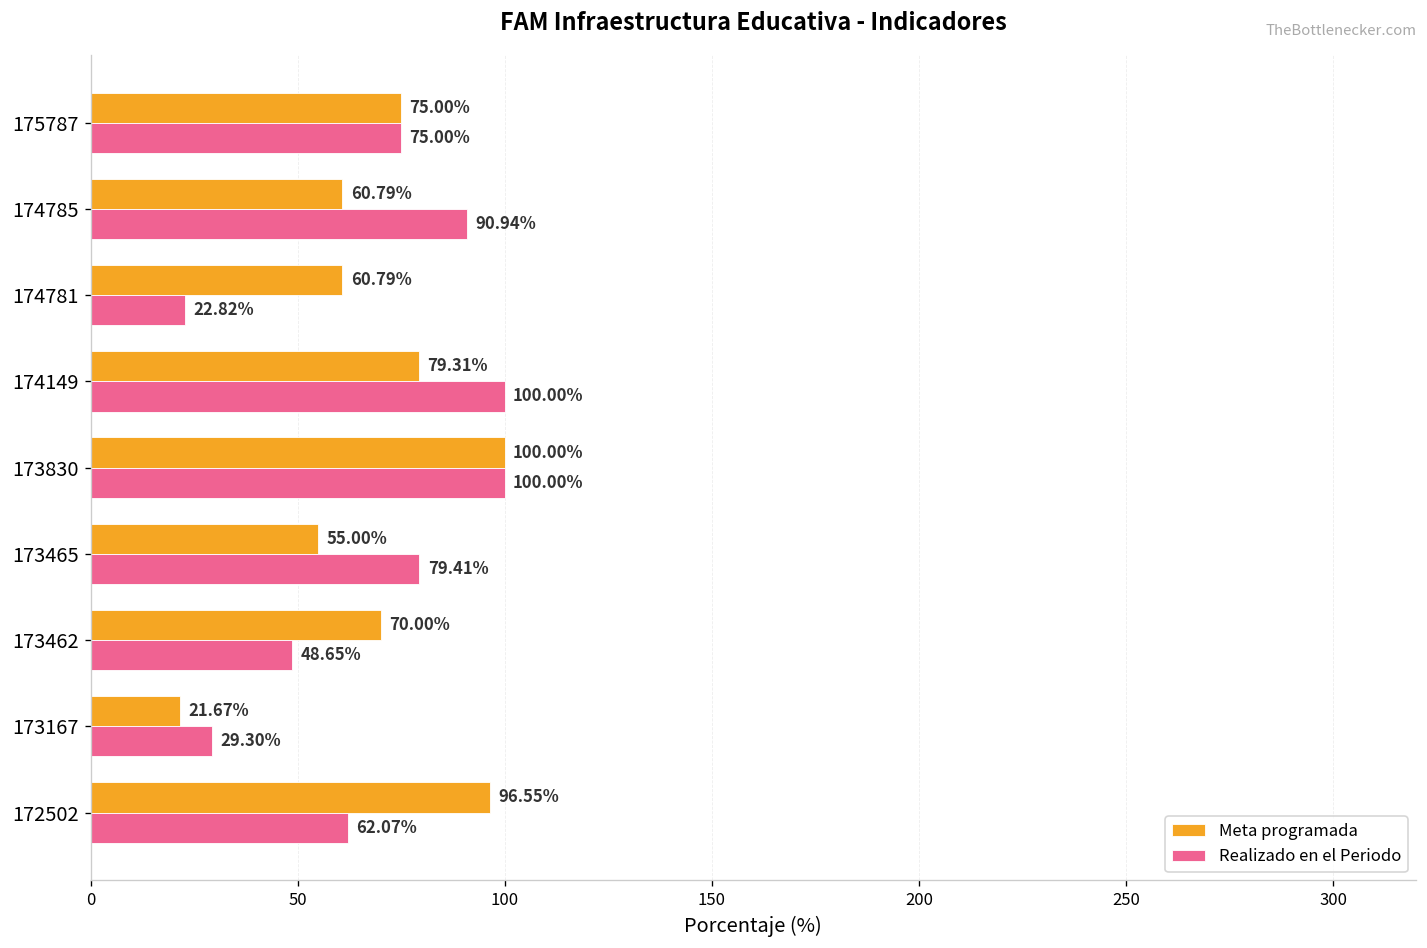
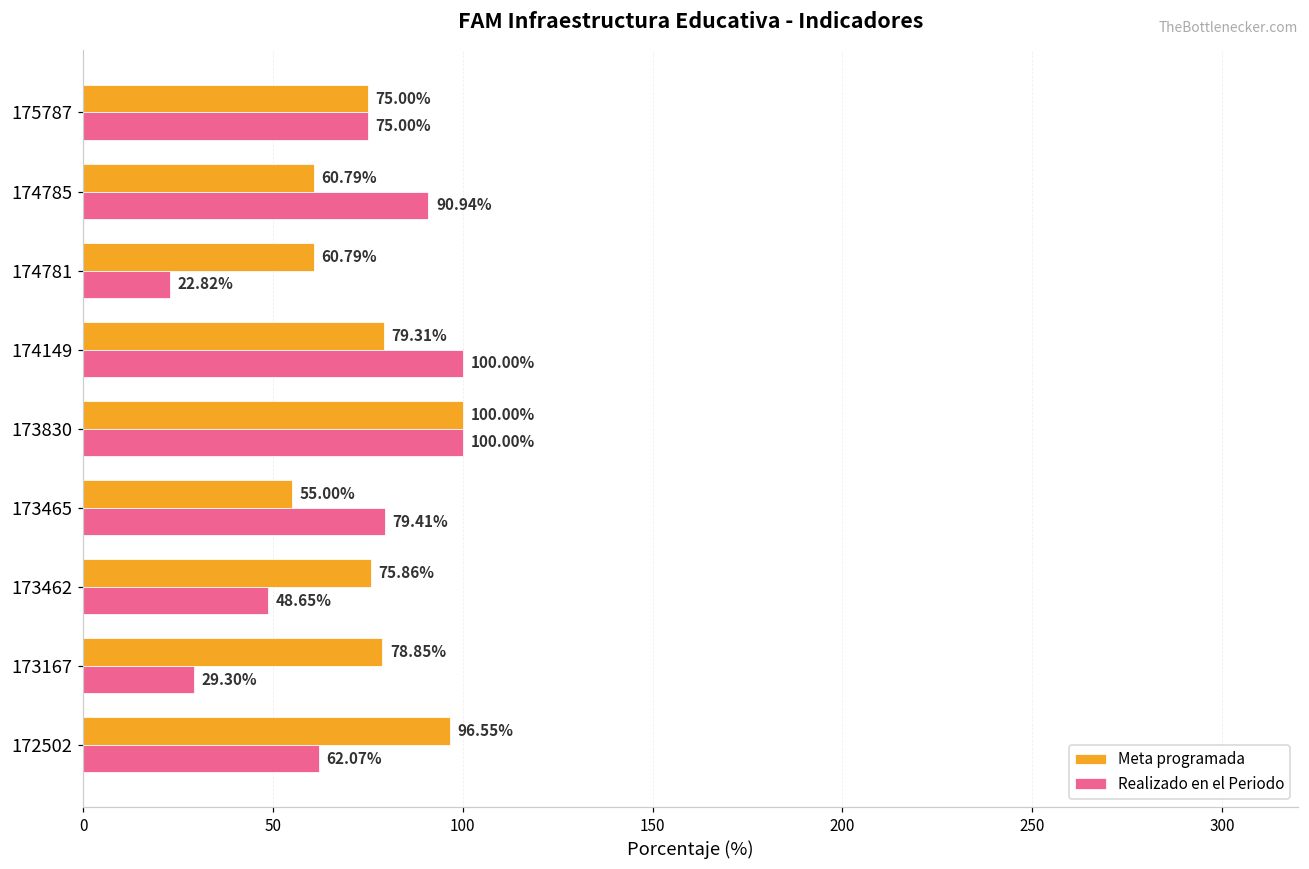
Meta programada, 173462: 70.00% -> 75.86%
Meta programada, 173167: 21.67% -> 78.85%
